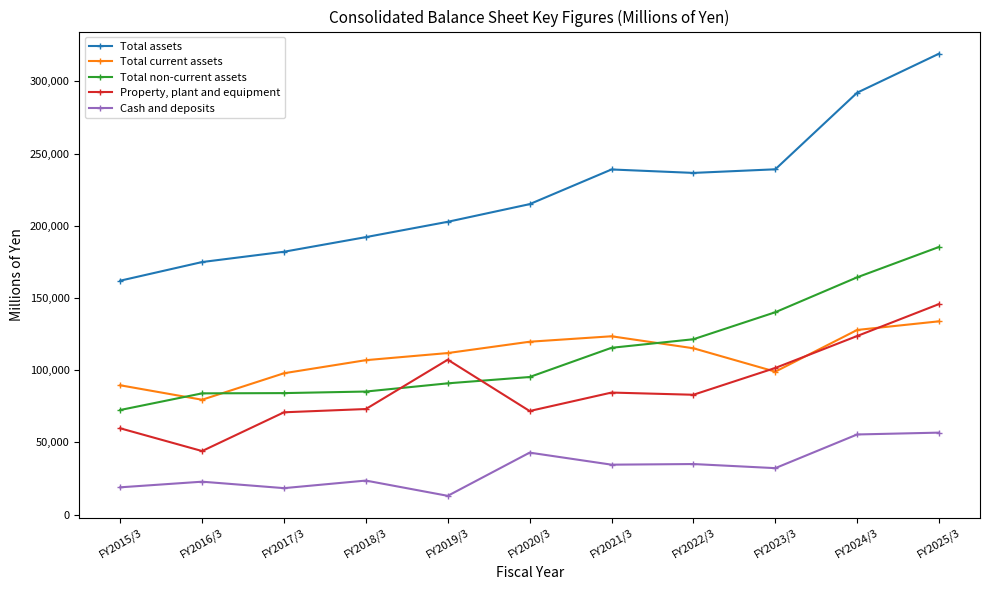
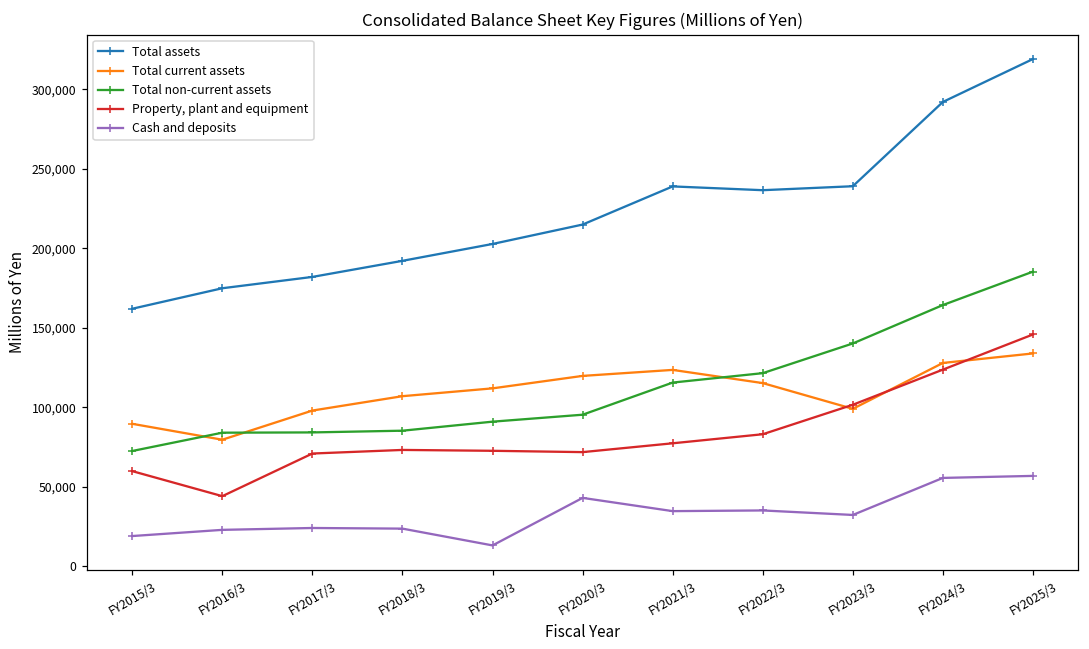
Cash and deposits, FY2017/3: 18,000 -> 24,000
Property, plant and equipment, FY2019/3: 107,000 -> 73,000
Property, plant and equipment, FY2021/3: 84,000 -> 77,000
